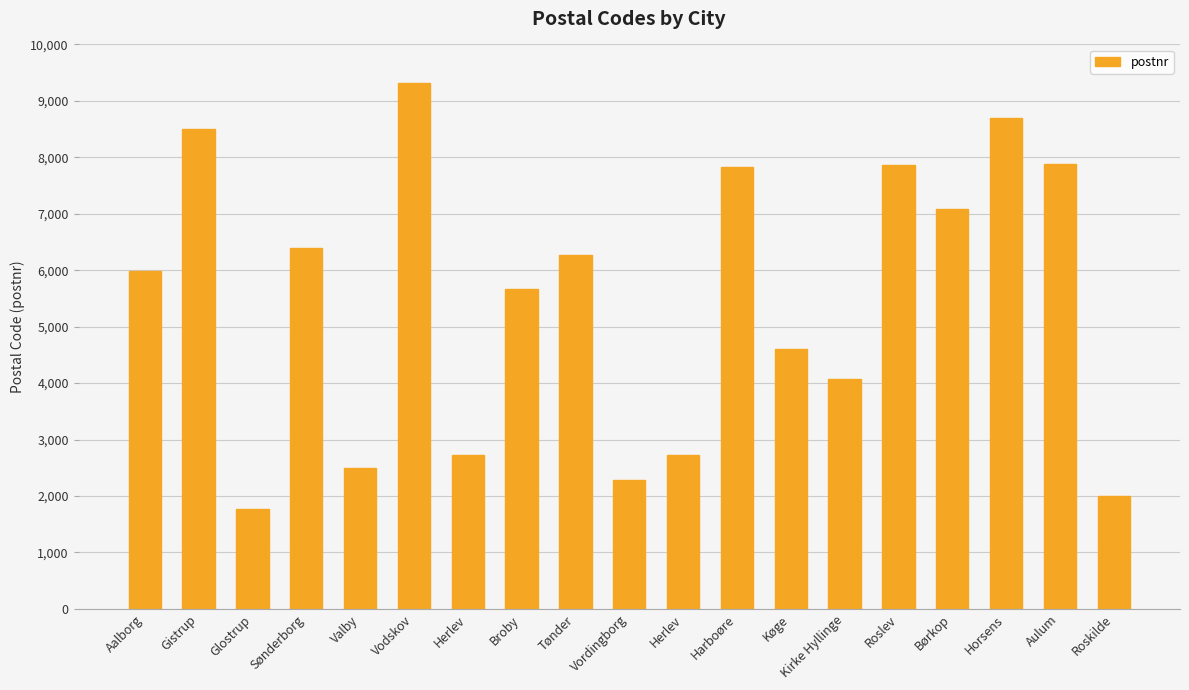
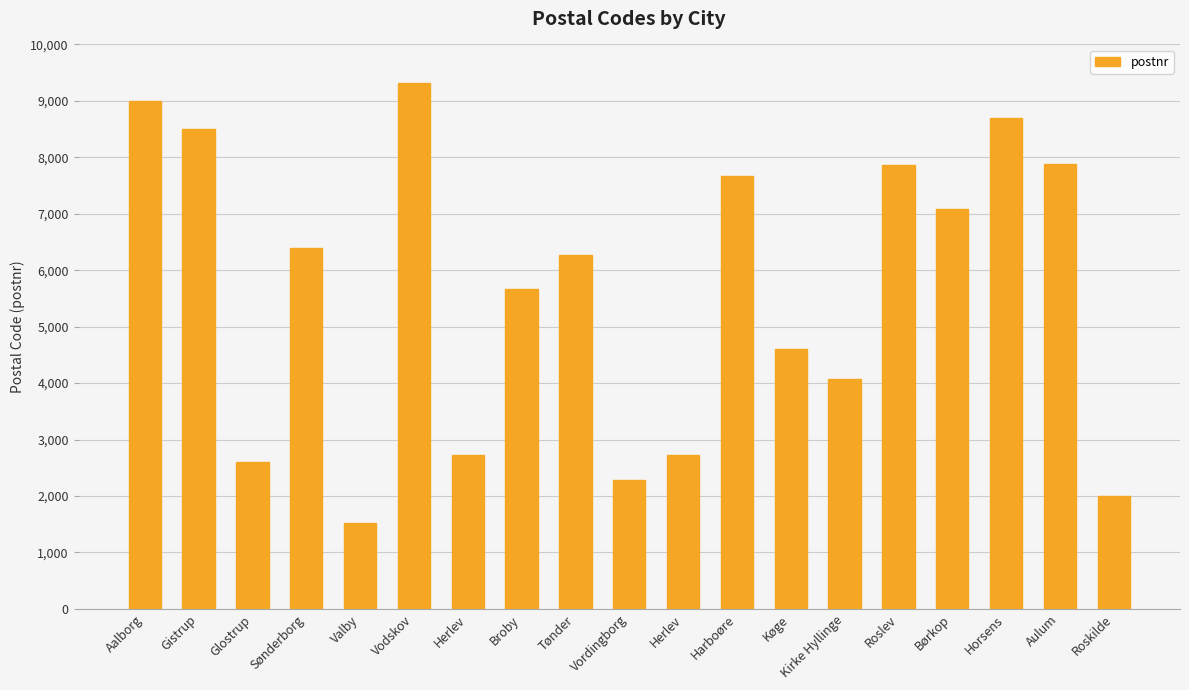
Aalborg: 6,000 -> 9,000
Glostrup: 1,800 -> 2,600
Valby: 2,500 -> 1,500
Harboøre: 7,800 -> 7,700
